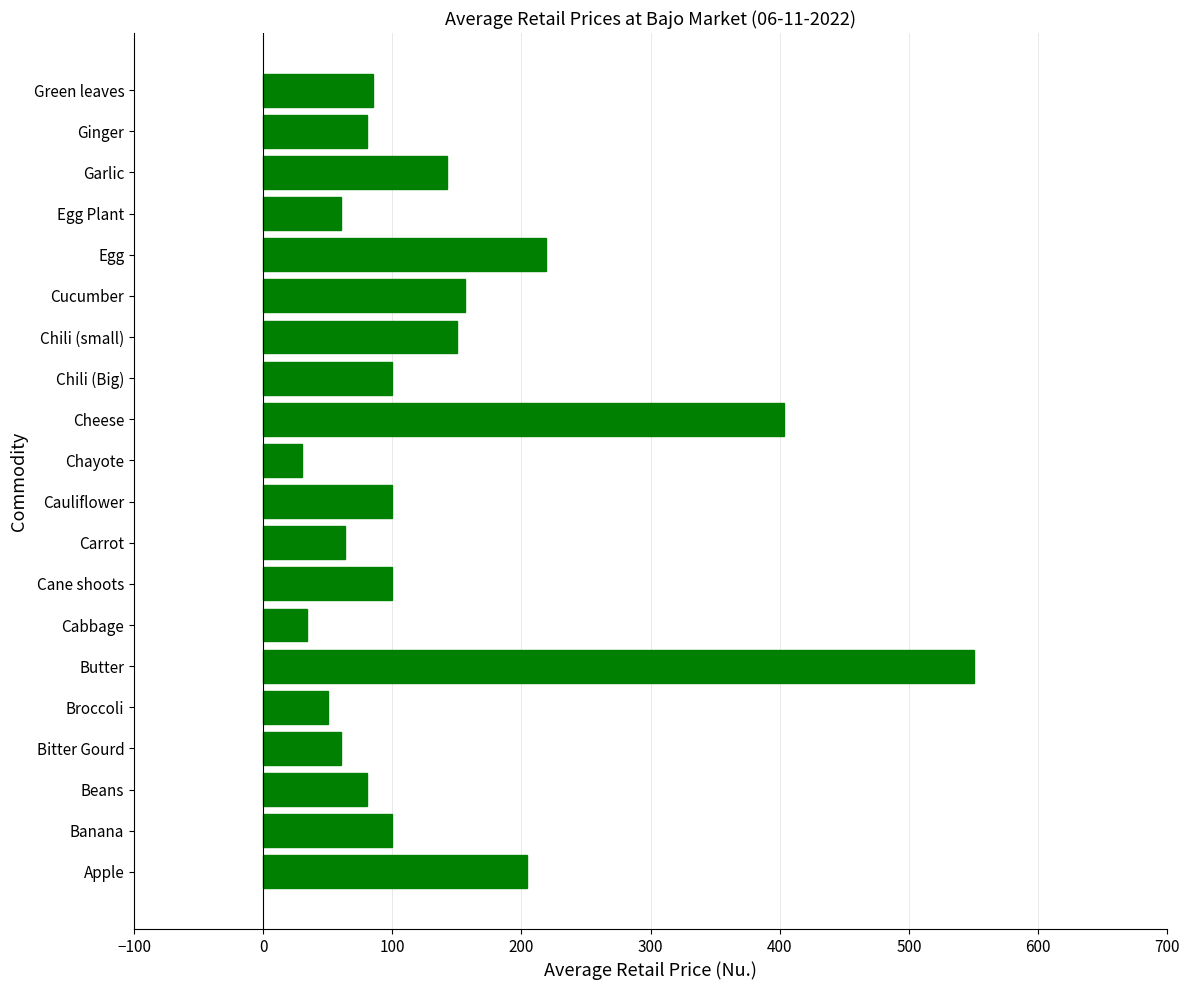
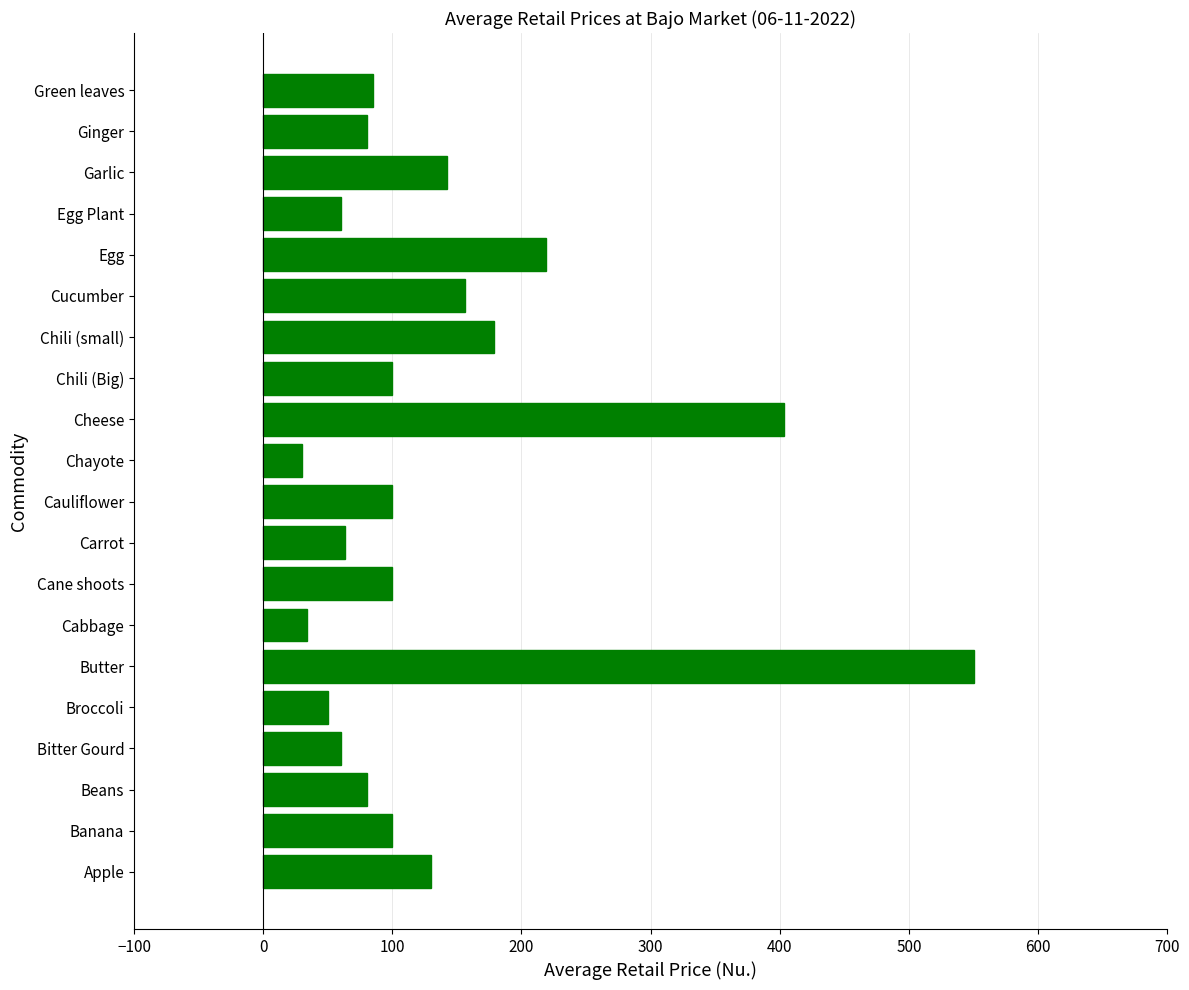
Chili (small): 150 -> 179
Apple: 204 -> 130
